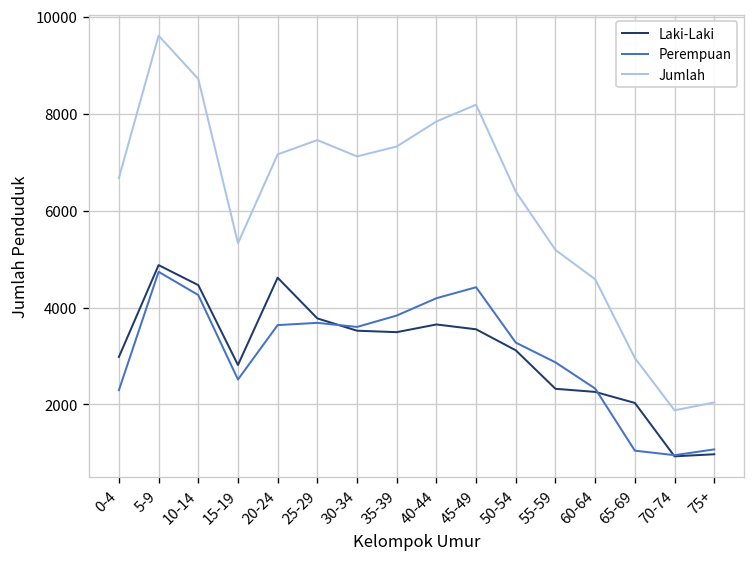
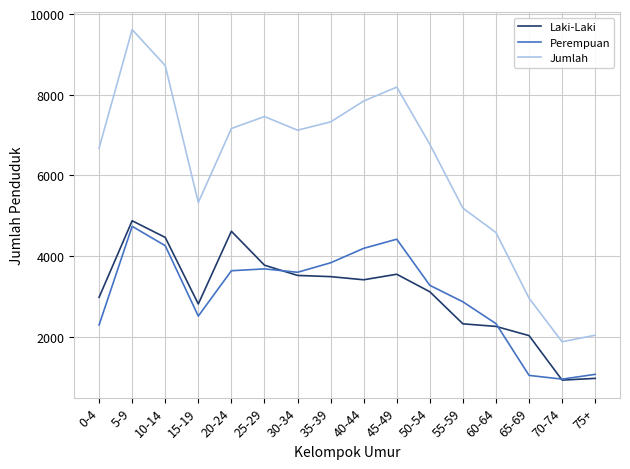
Laki-Laki, 40-44: 3700 -> 3400
Jumlah, 50-54: 6400 -> 6800
